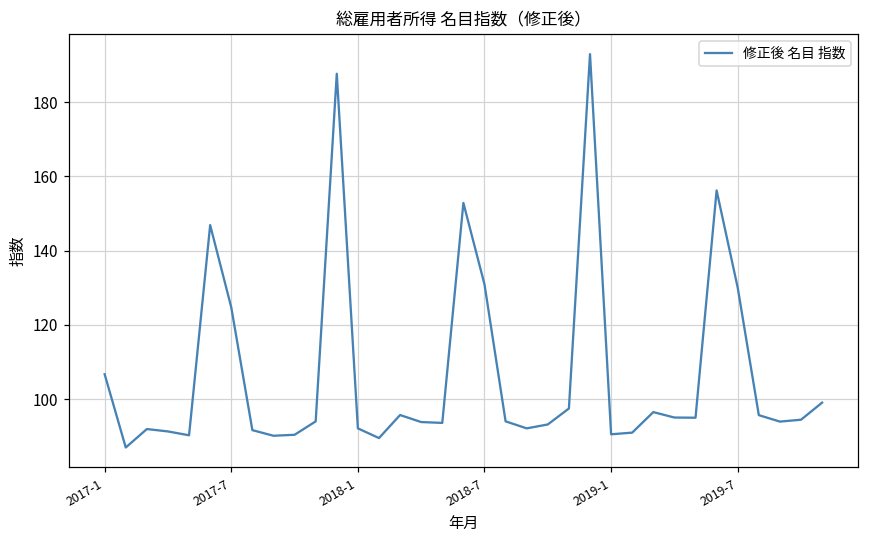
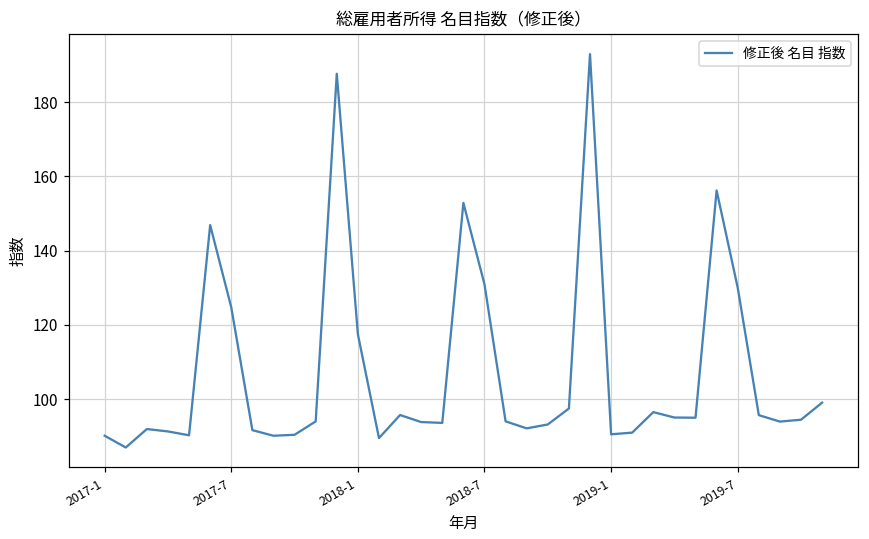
2017-1: 107 -> 90
2018-1: 92 -> 117
